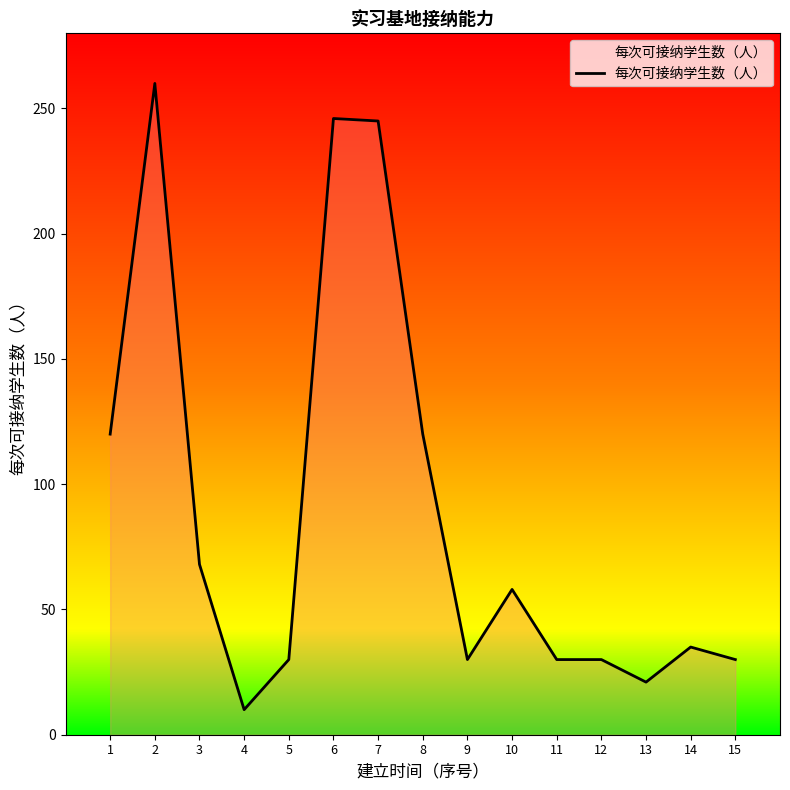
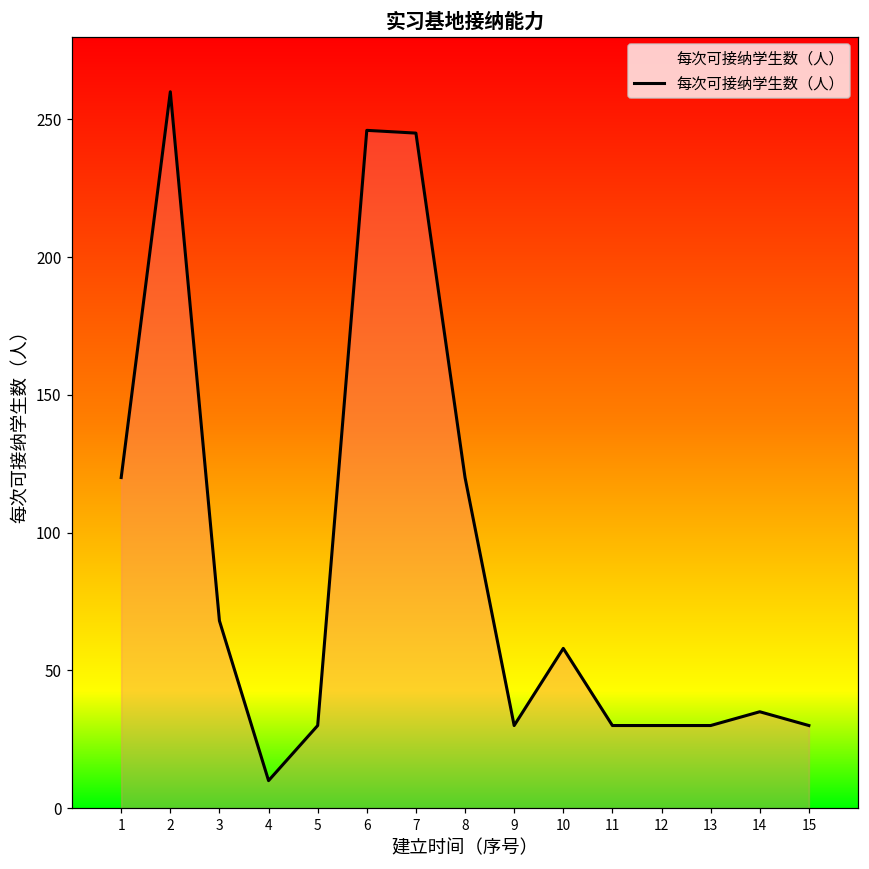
13: 21 -> 30
